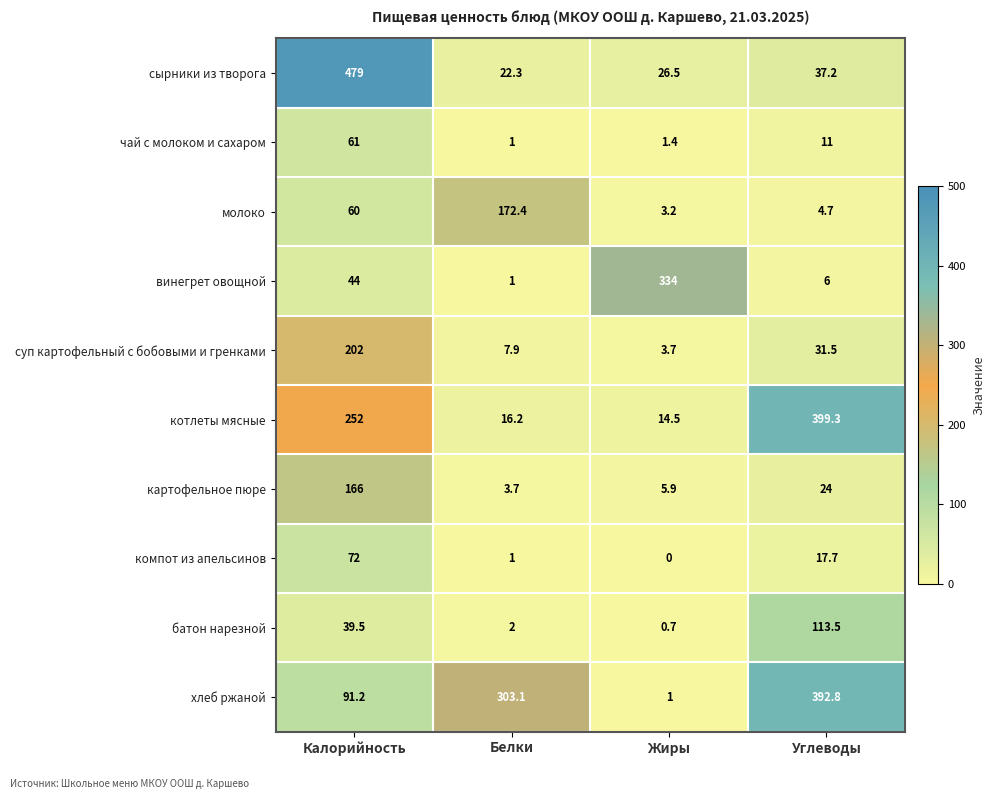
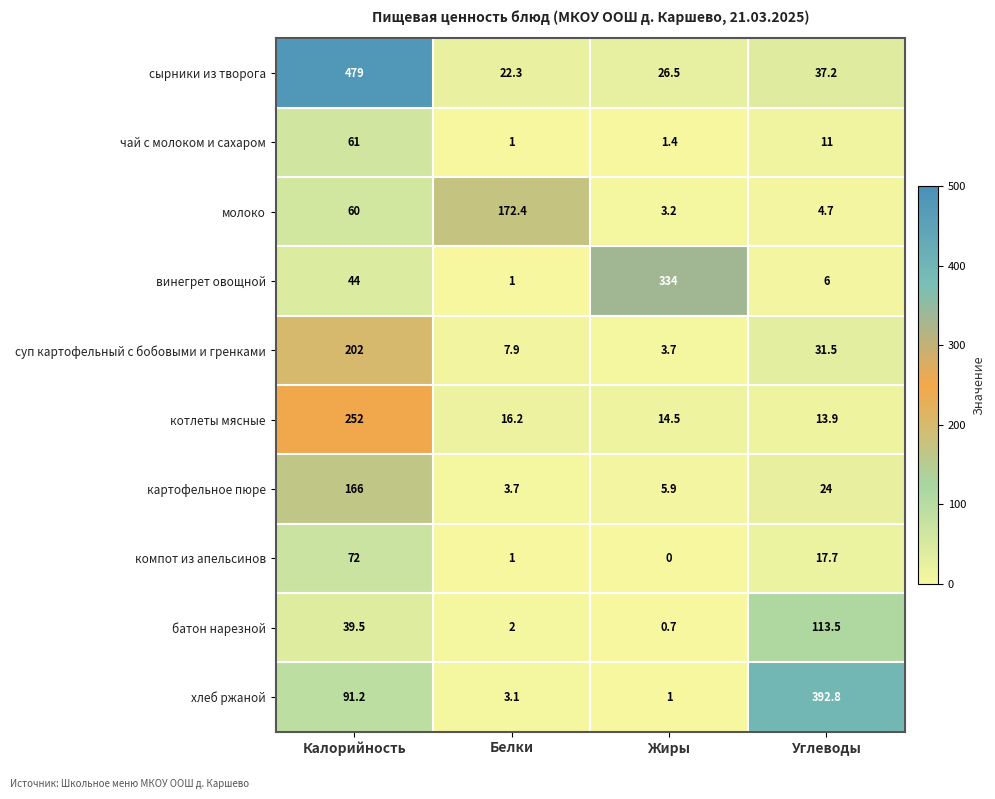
котлеты мясные, Углеводы: 399.3 -> 13.9
хлеб ржаной, Белки: 303.1 -> 3.1
